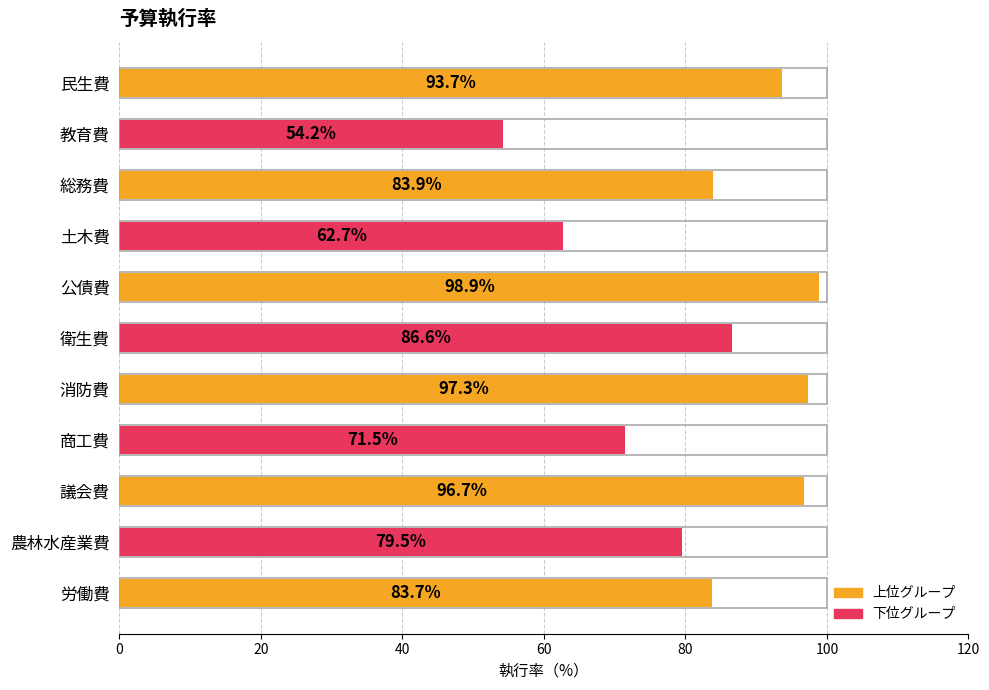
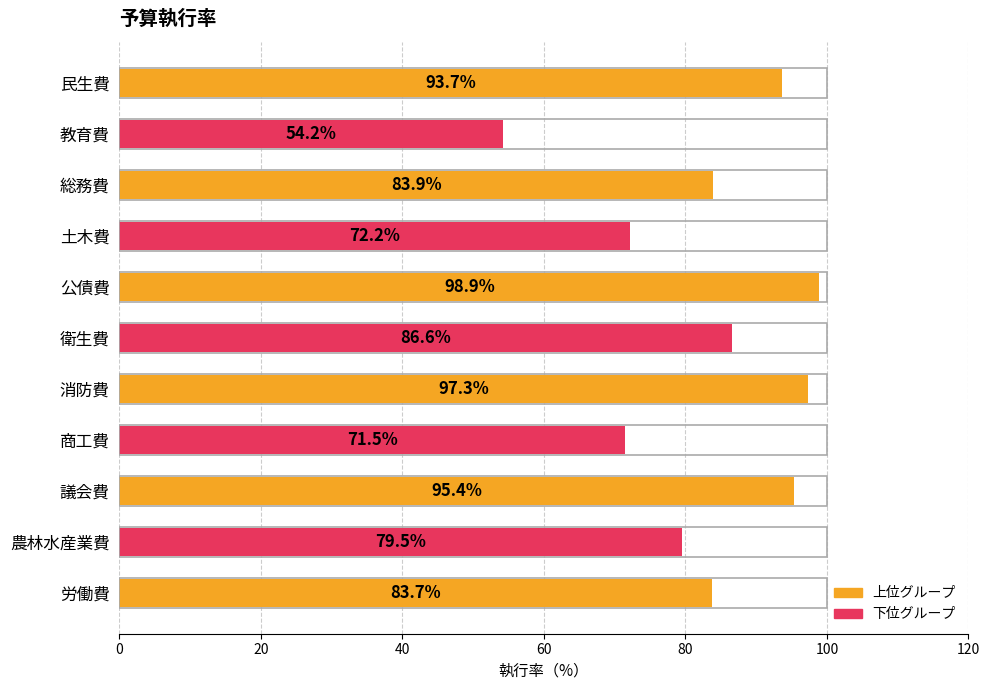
土木費: 62.7% -> 72.2%
議会費: 96.7% -> 95.4%
